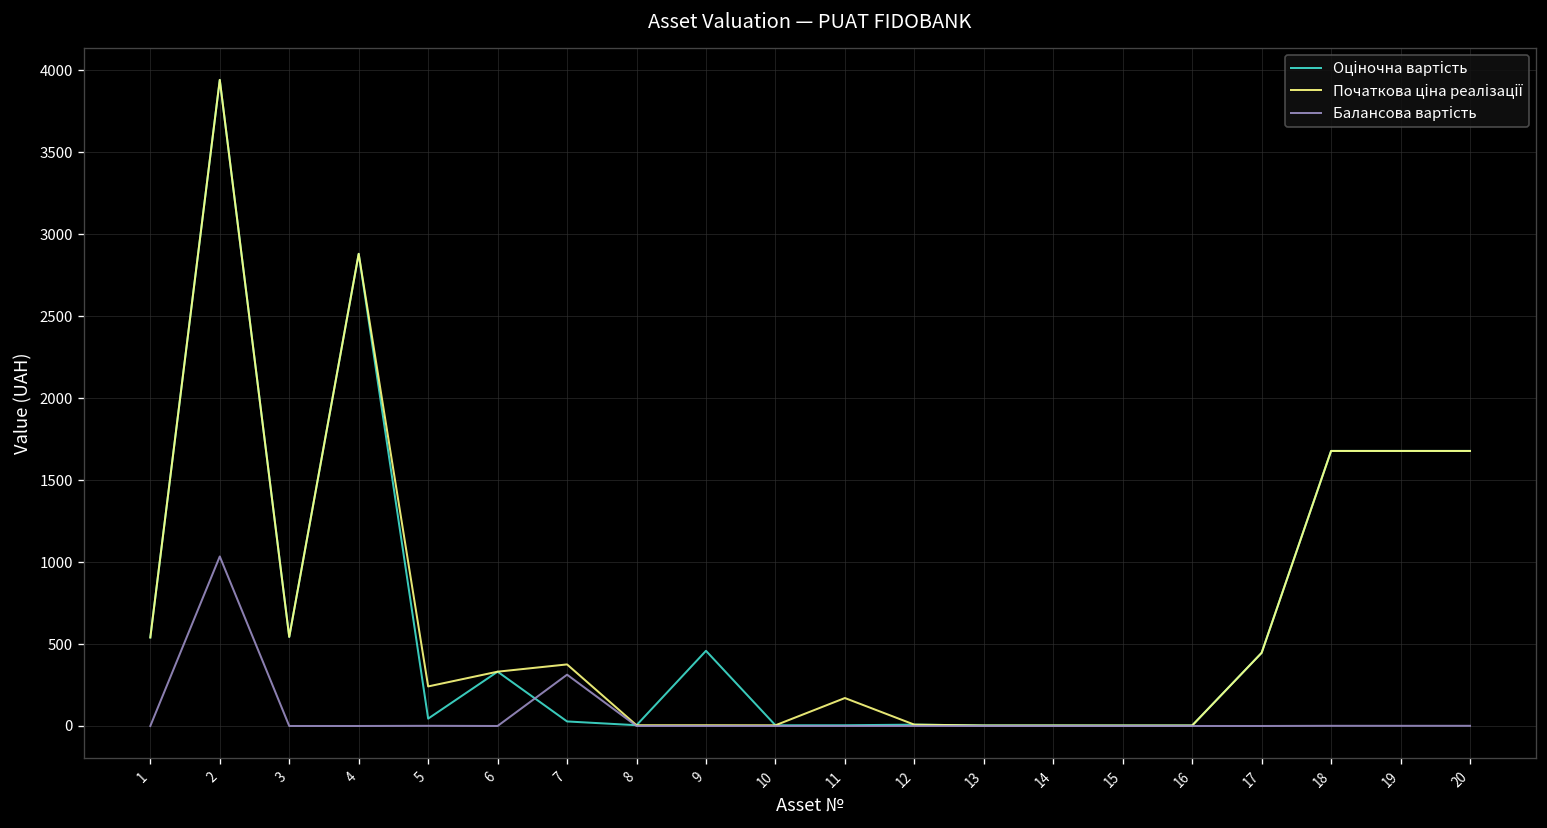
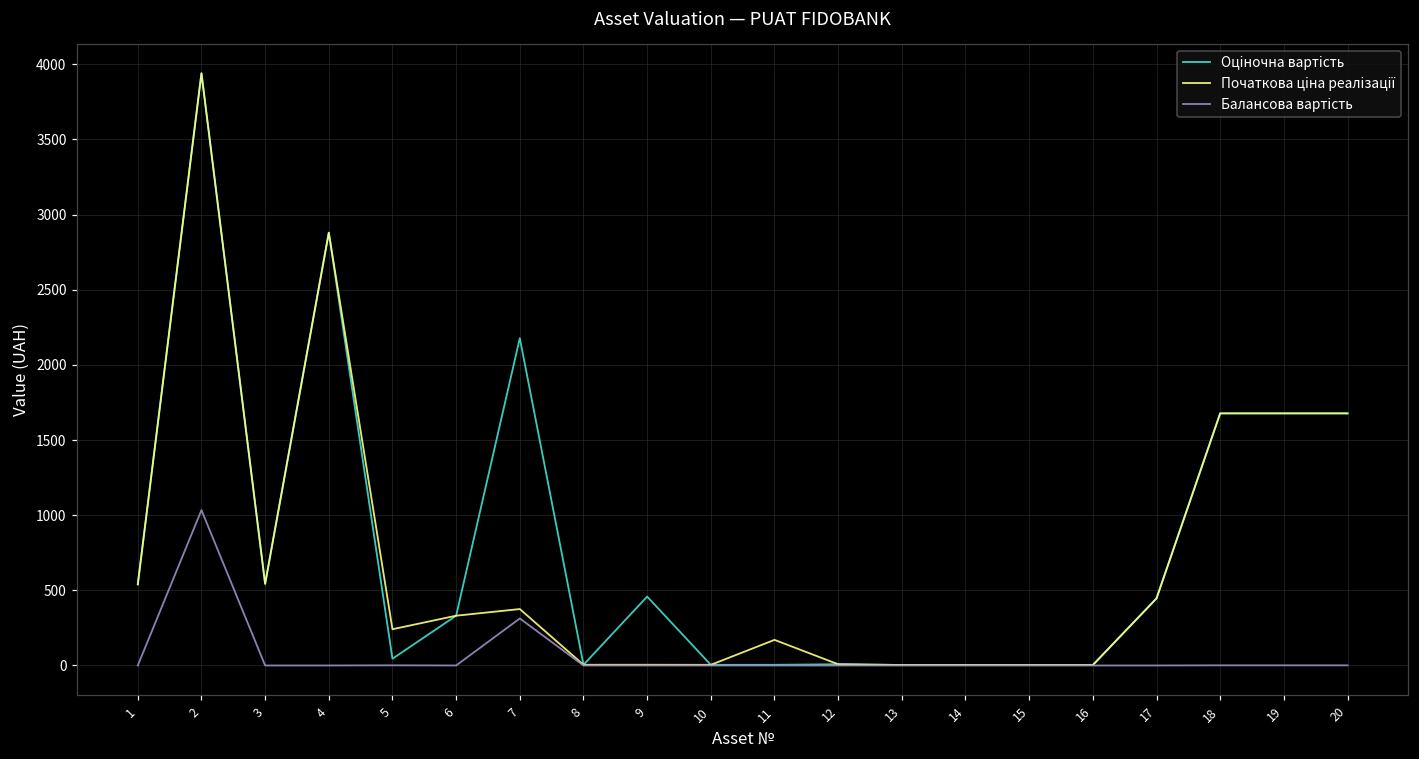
Оціночна вартість, 7: 30 -> 2180
